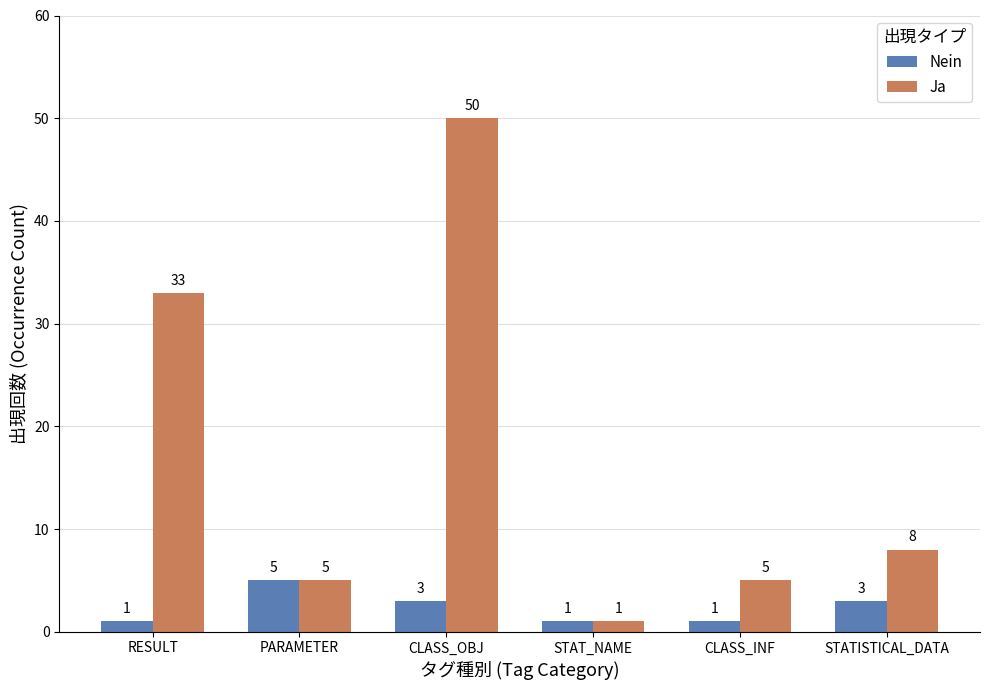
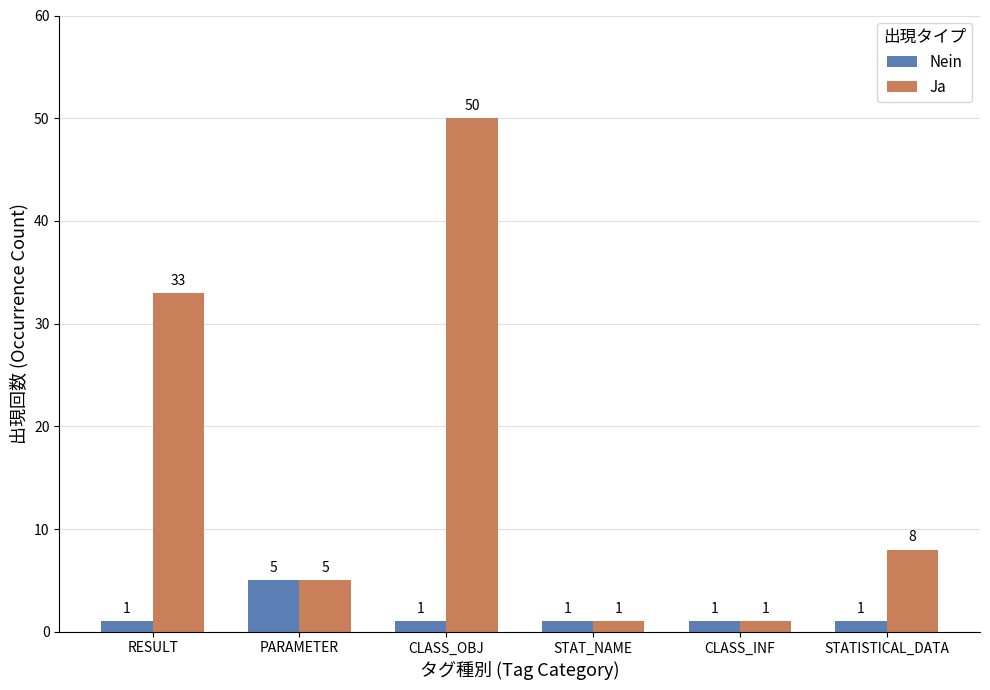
Nein, CLASS_OBJ: 3 -> 1
Ja, CLASS_INF: 5 -> 1
Nein, STATISTICAL_DATA: 3 -> 1
